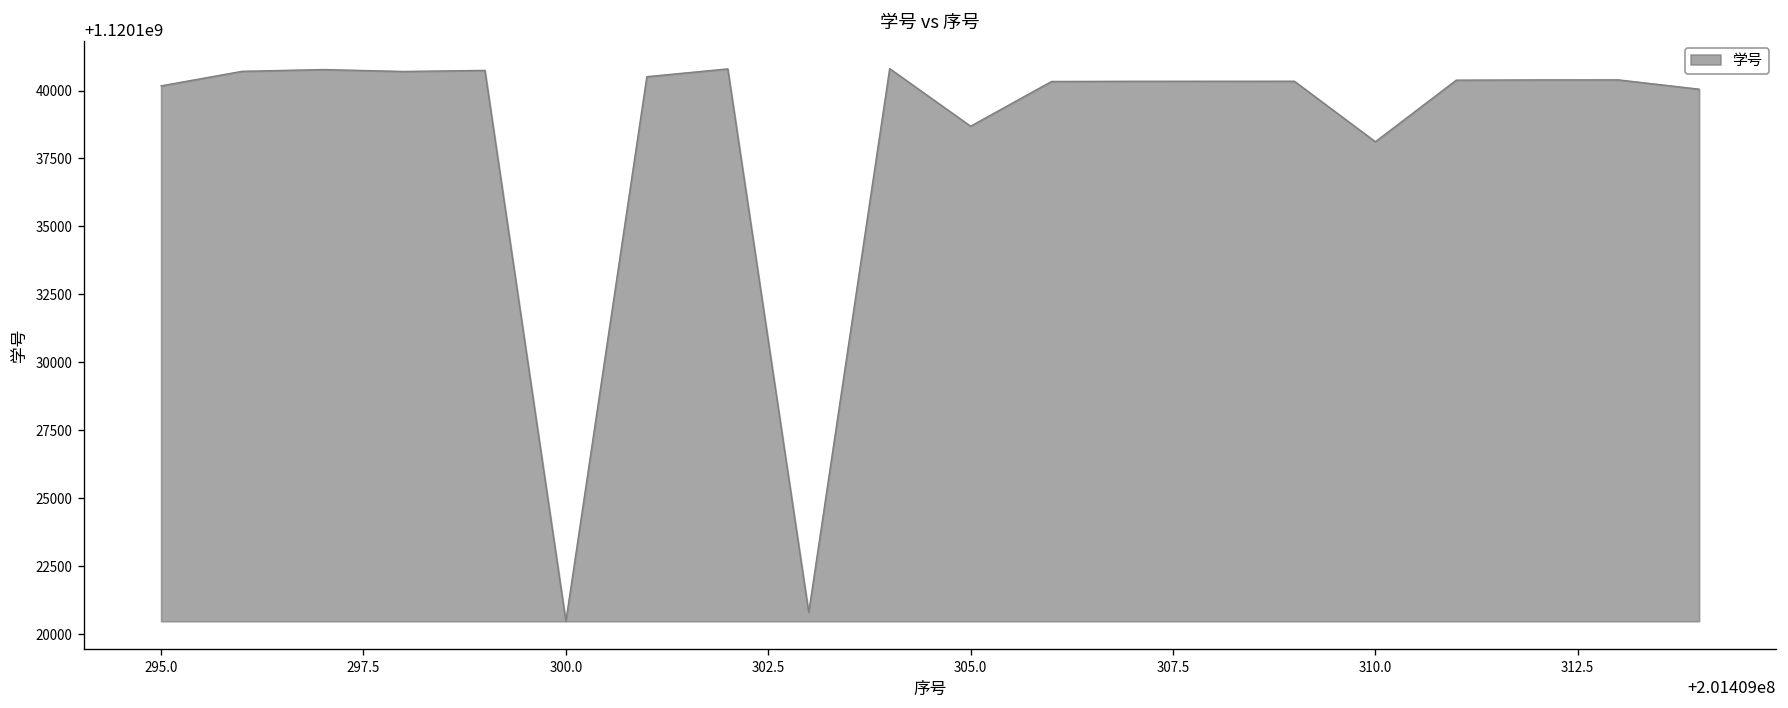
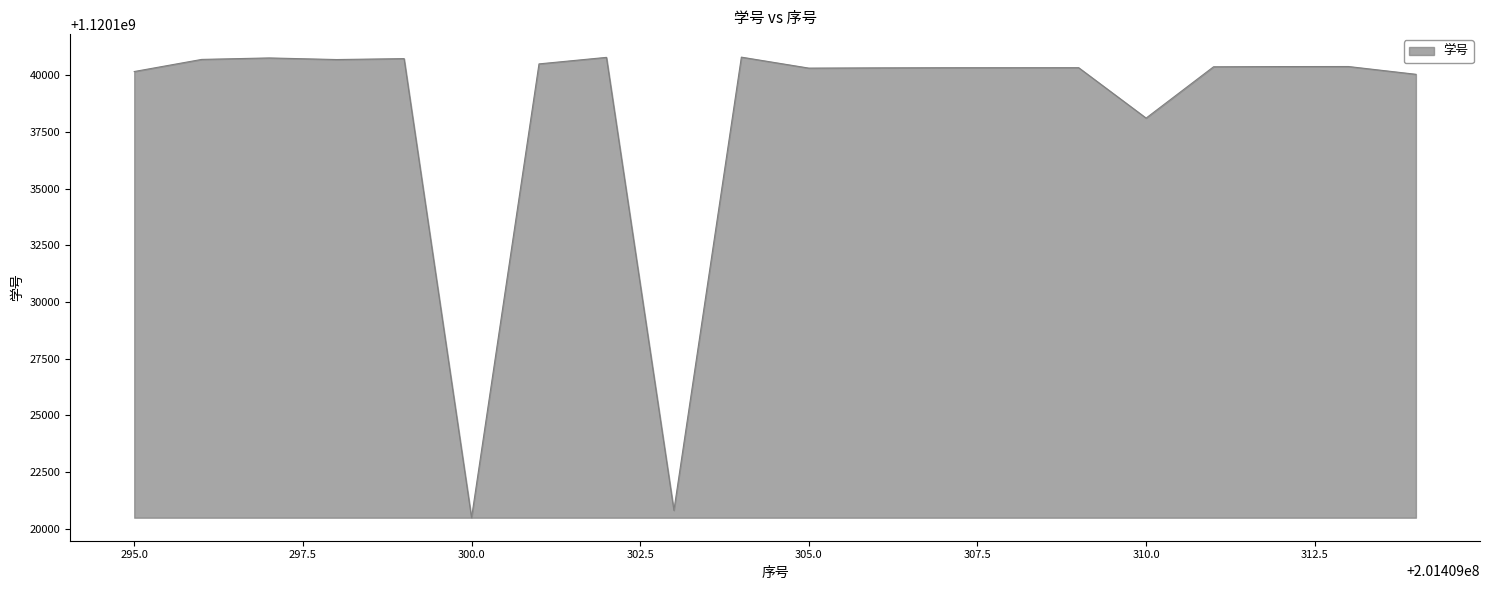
305.0: 1120138700 -> 1120140300
